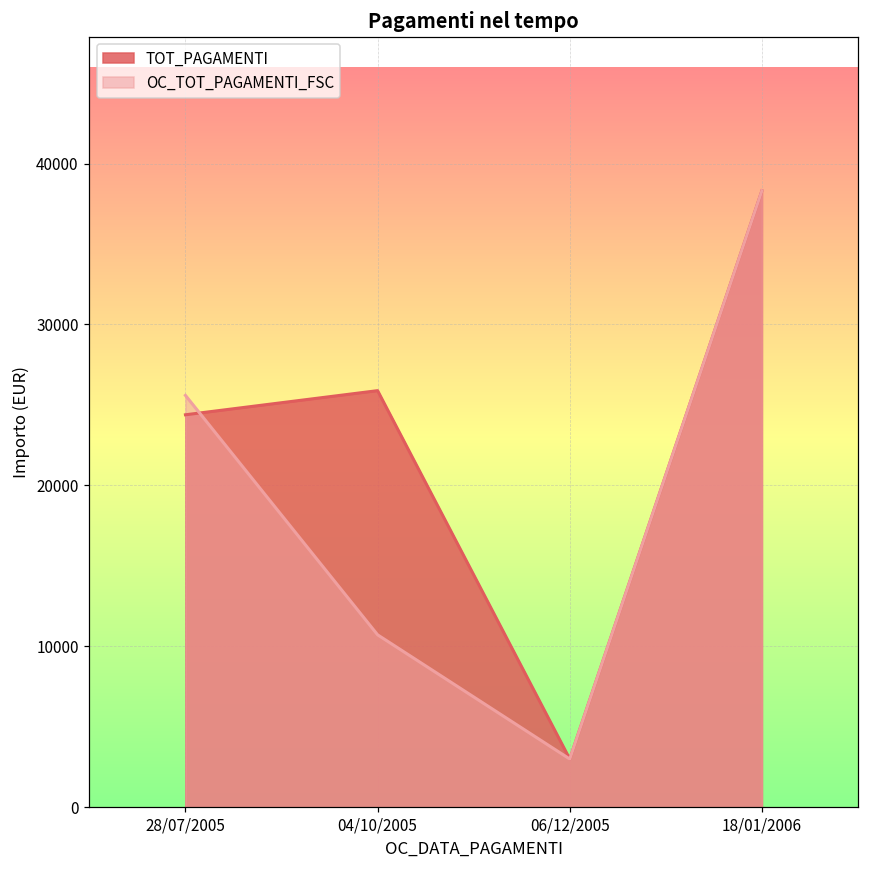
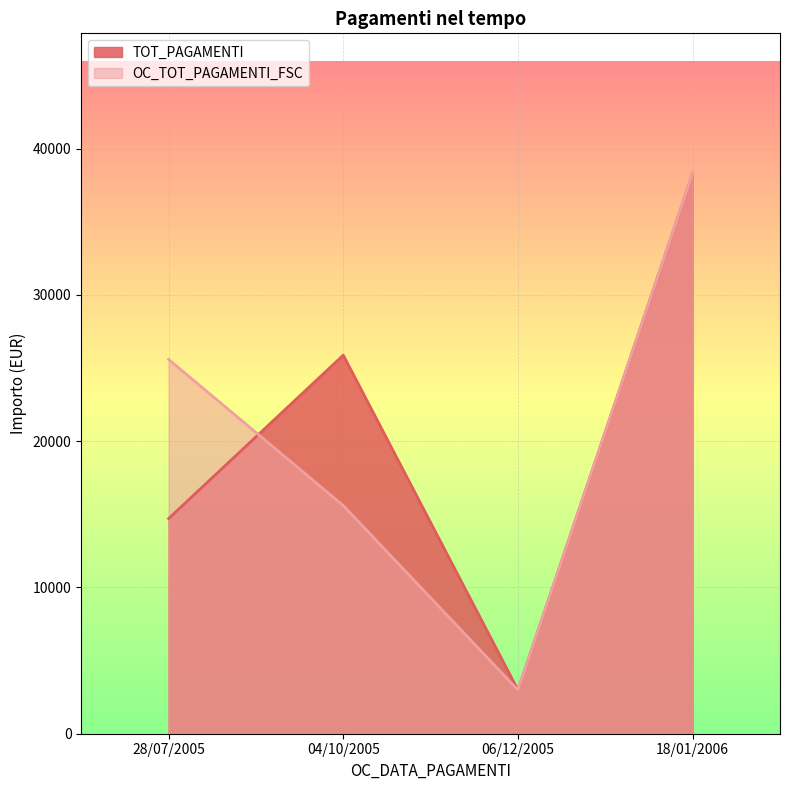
TOT_PAGAMENTI, 28/07/2005: 24400 -> 14700
OC_TOT_PAGAMENTI_FSC, 04/10/2005: 10700 -> 15600
